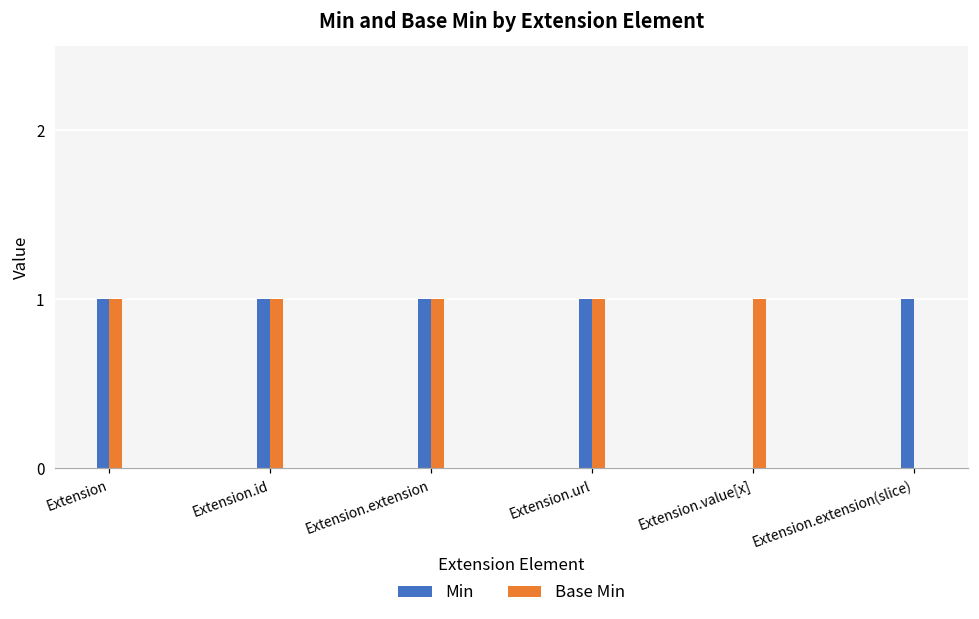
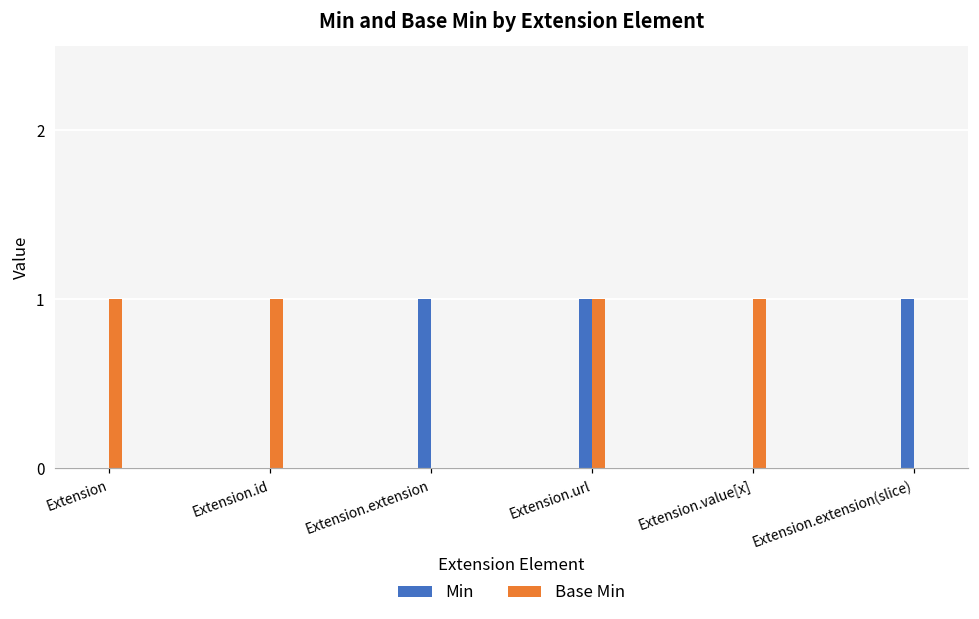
Min, Extension: 1 -> 0
Min, Extension.id: 1 -> 0
Base Min, Extension.extension: 1 -> 0
